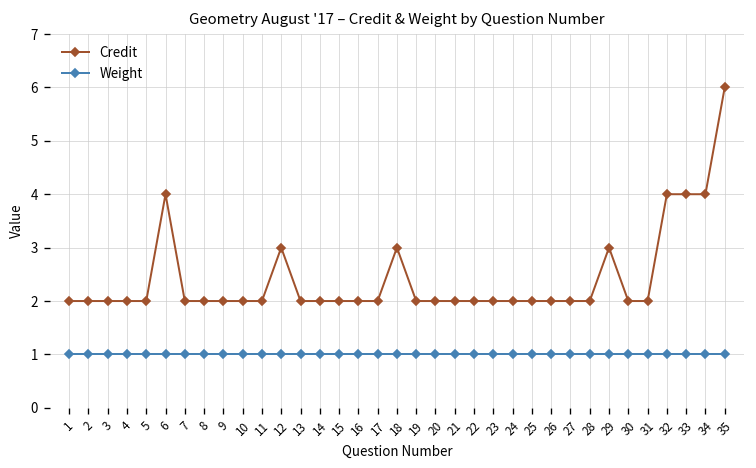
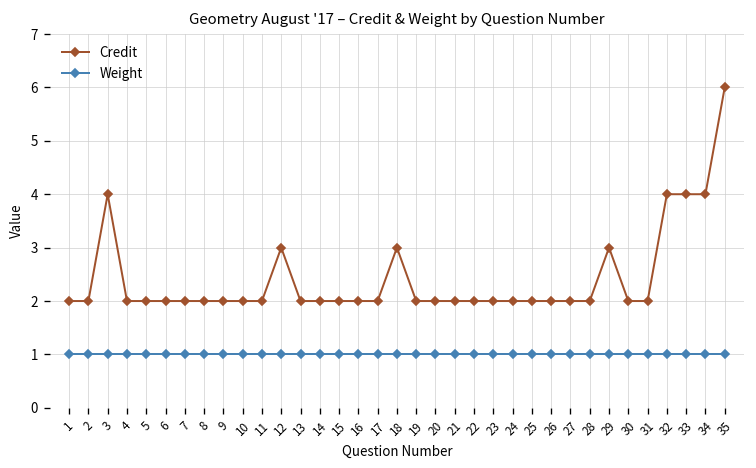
Credit, 3: 2 -> 4
Credit, 6: 4 -> 2
